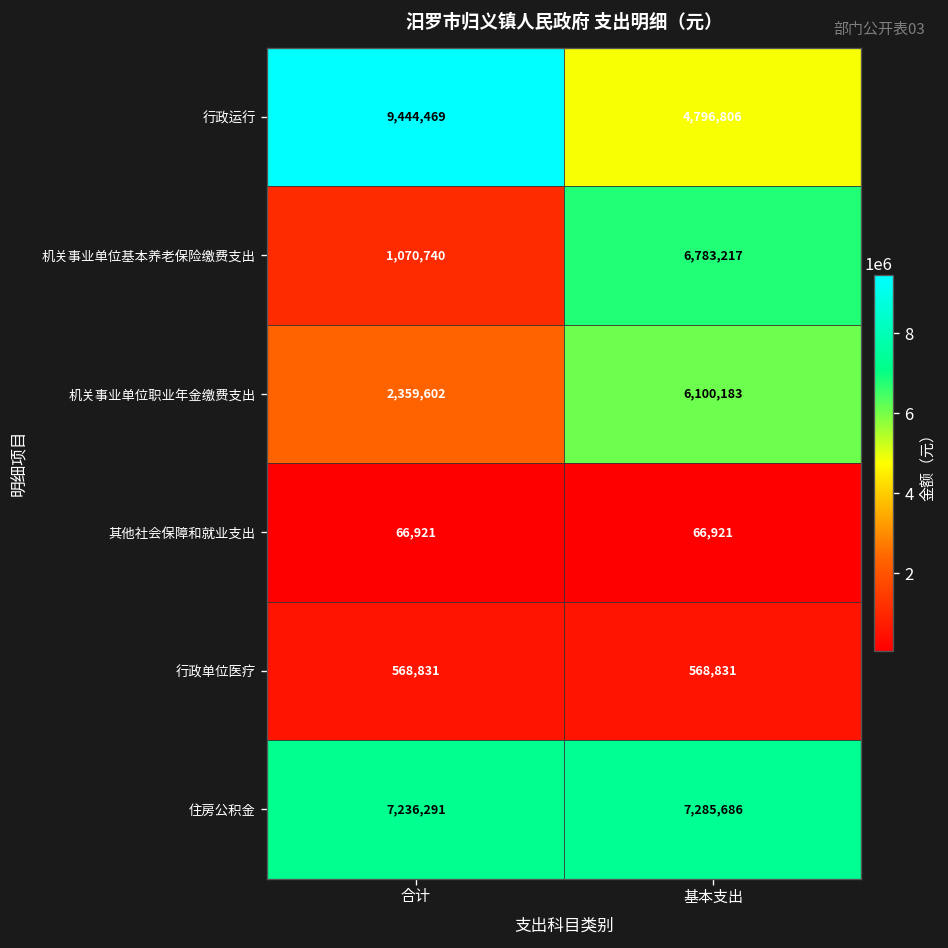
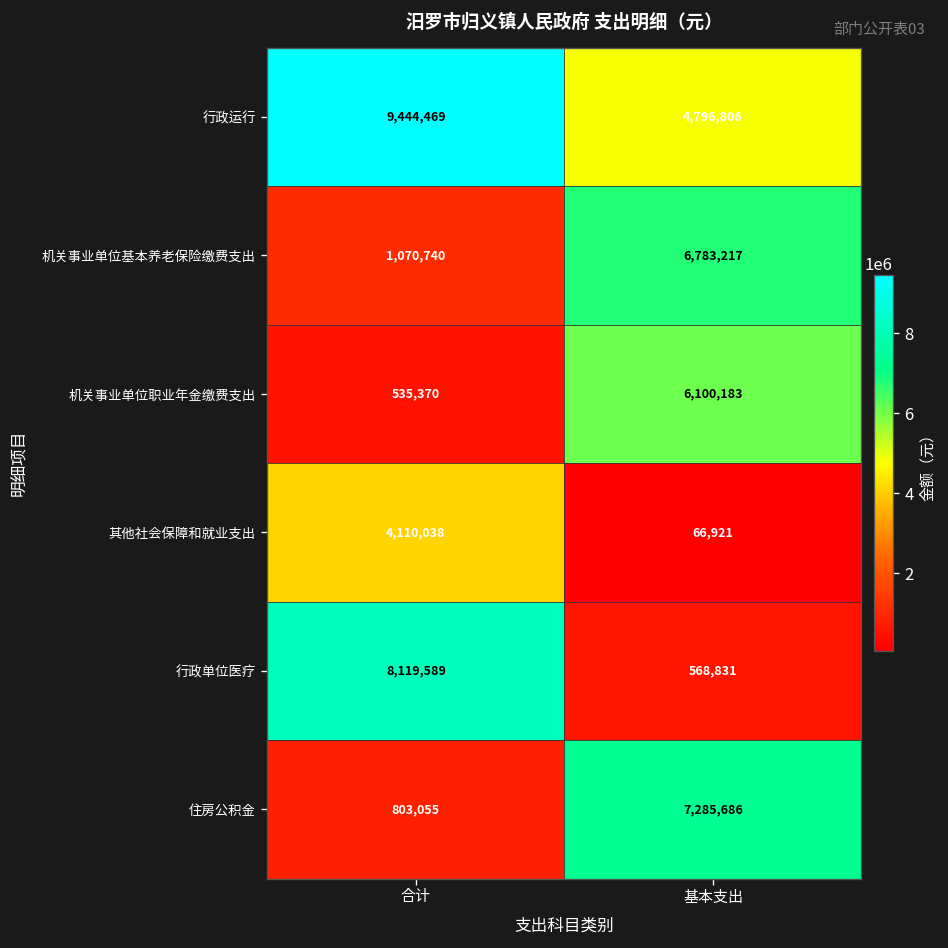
机关事业单位职业年金缴费支出, 合计: 2,359,602 -> 535,370
其他社会保障和就业支出, 合计: 66,921 -> 4,110,038
行政单位医疗, 合计: 568,831 -> 8,119,589
住房公积金, 合计: 7,236,291 -> 803,055
